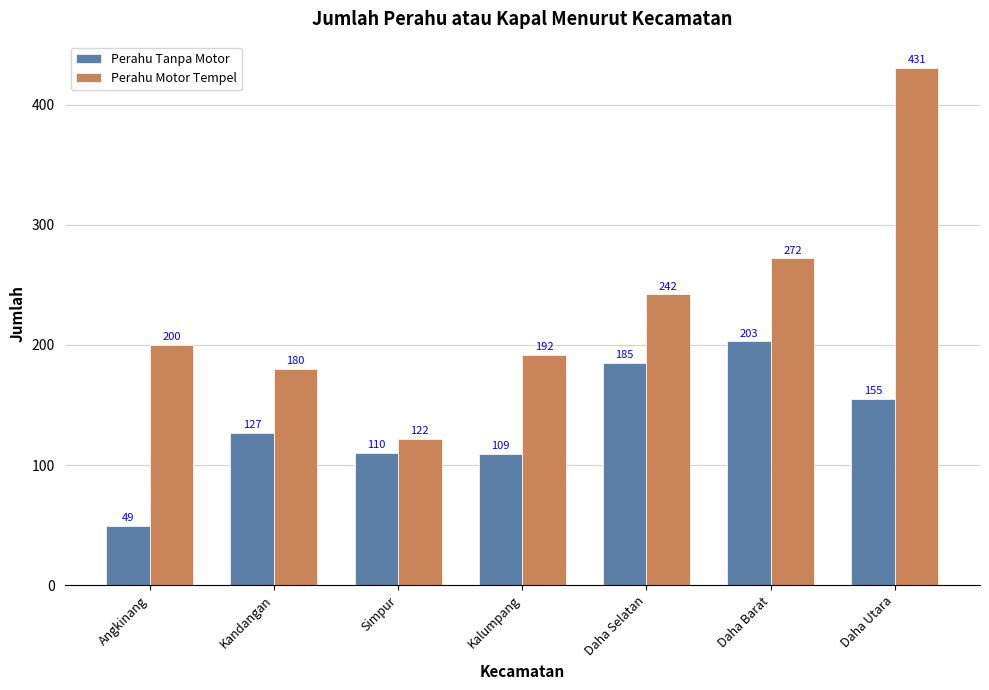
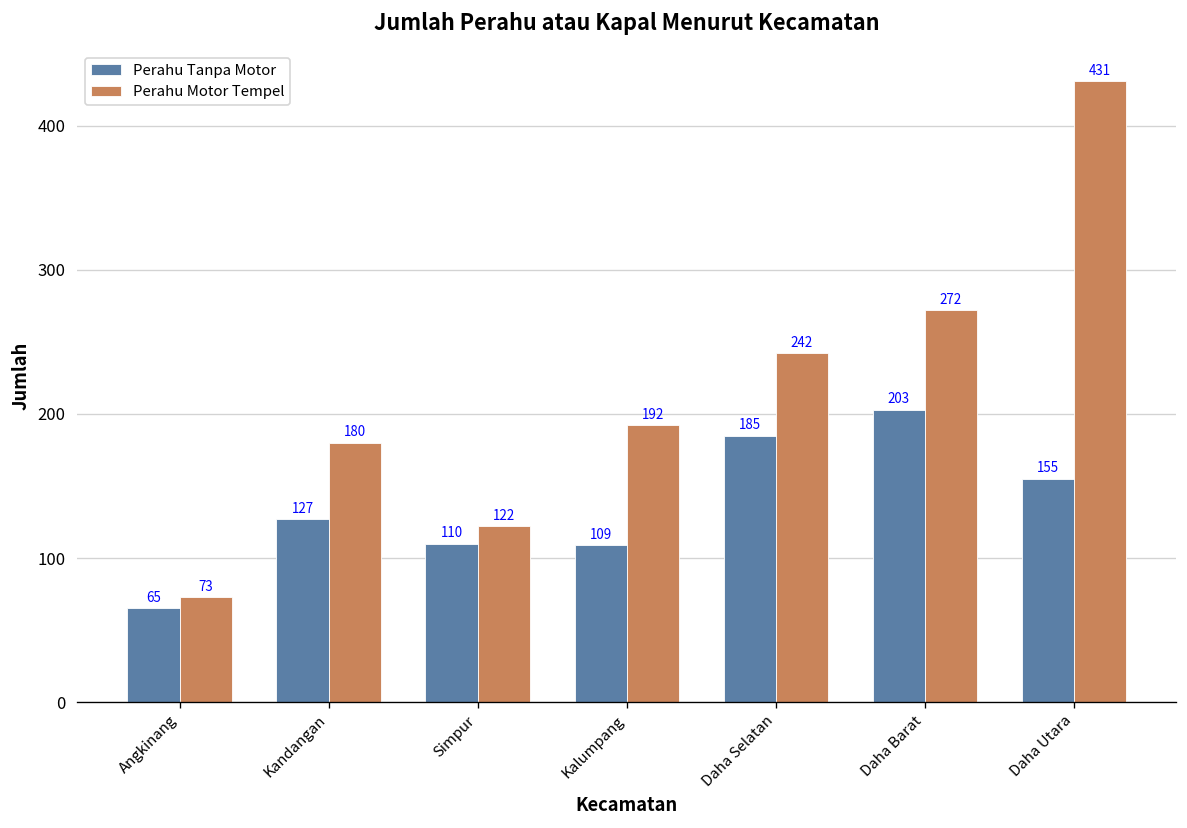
Perahu Tanpa Motor, Angkinang: 49 -> 65
Perahu Motor Tempel, Angkinang: 200 -> 73
